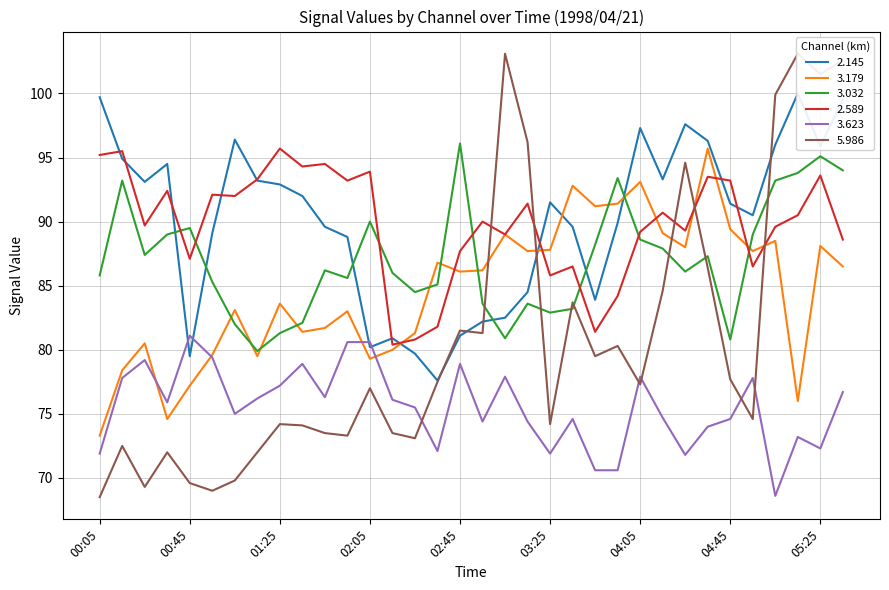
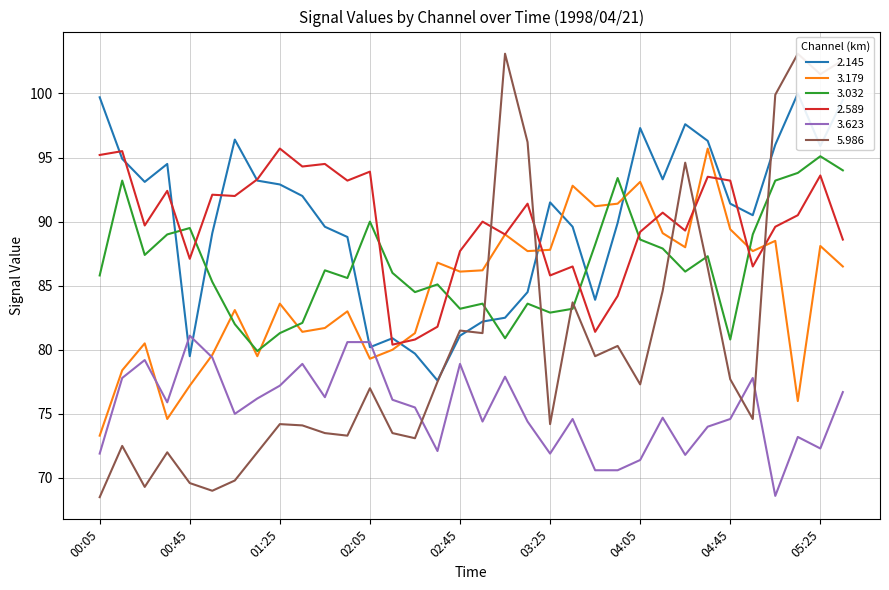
3.032, 02:45: 96.1 -> 83.2
3.623, 04:05: 77.9 -> 71.4
